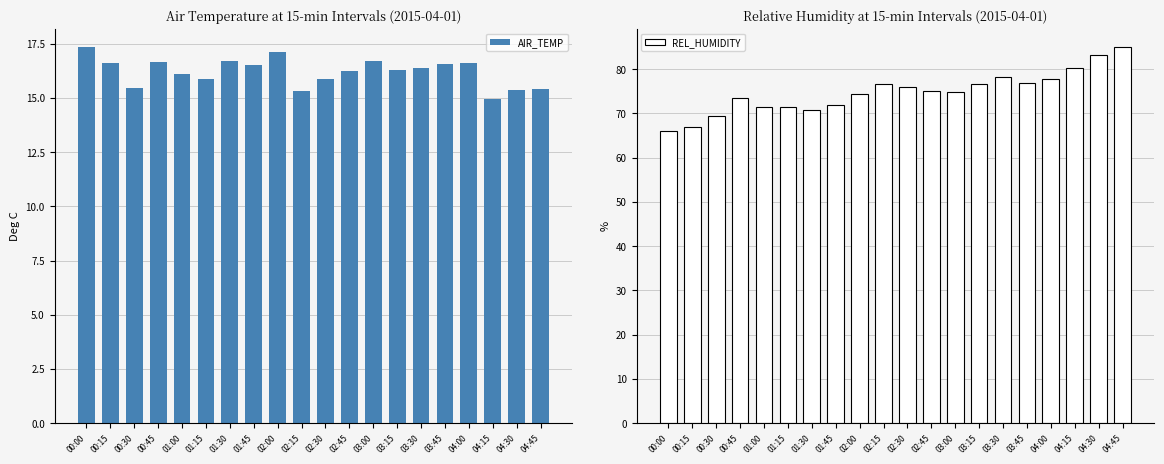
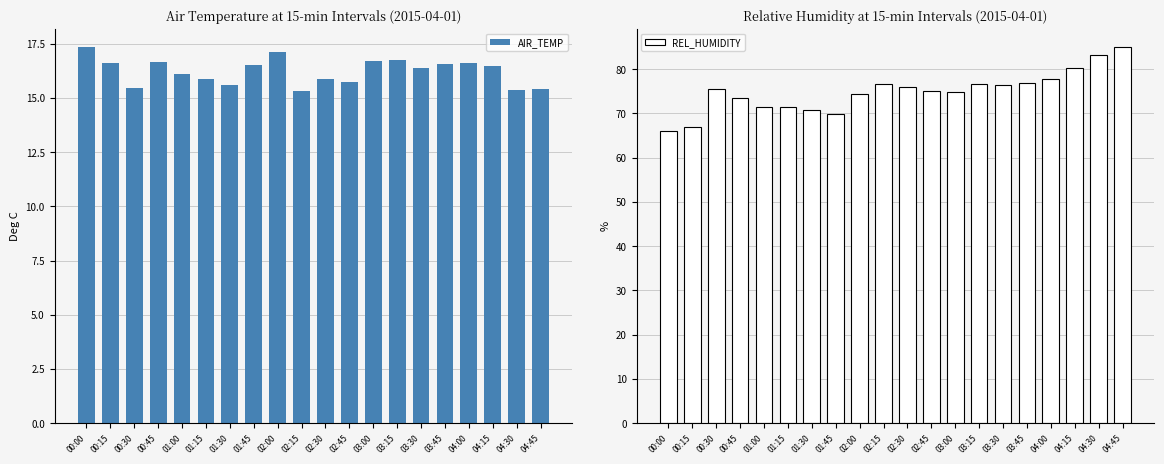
Air Temperature at 15-min Intervals (2015-04-01), 01:30: 16.7 -> 15.6
Air Temperature at 15-min Intervals (2015-04-01), 02:45: 16.3 -> 15.7
Air Temperature at 15-min Intervals (2015-04-01), 03:15: 16.3 -> 16.8
Air Temperature at 15-min Intervals (2015-04-01), 04:15: 15.0 -> 16.5
Relative Humidity at 15-min Intervals (2015-04-01), 00:30: 69 -> 76
Relative Humidity at 15-min Intervals (2015-04-01), 01:45: 72 -> 70
Relative Humidity at 15-min Intervals (2015-04-01), 03:30: 78 -> 76
